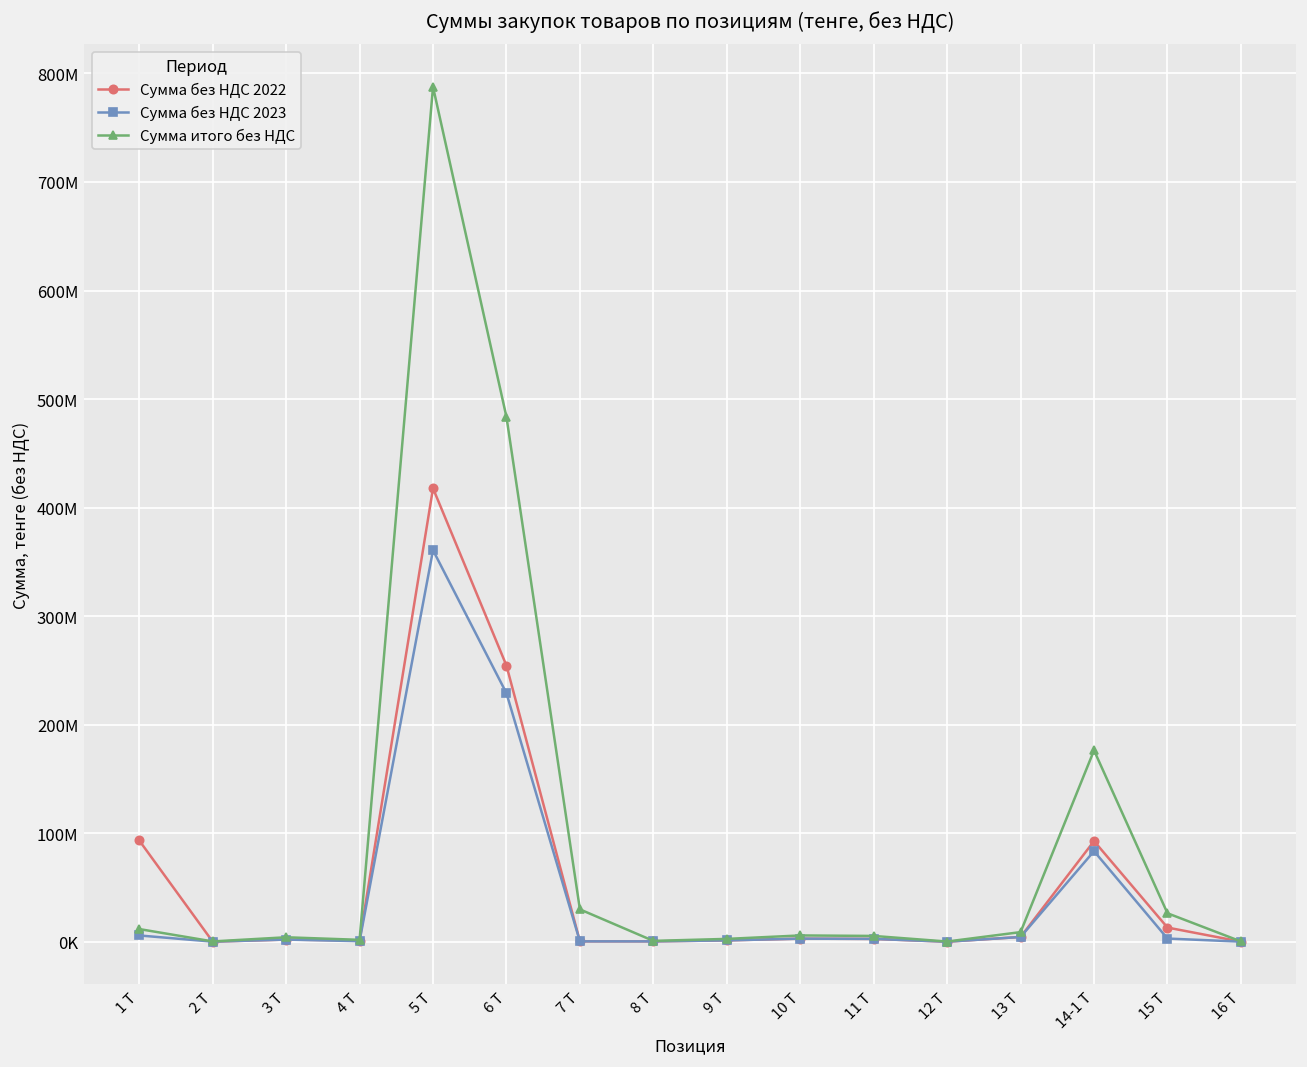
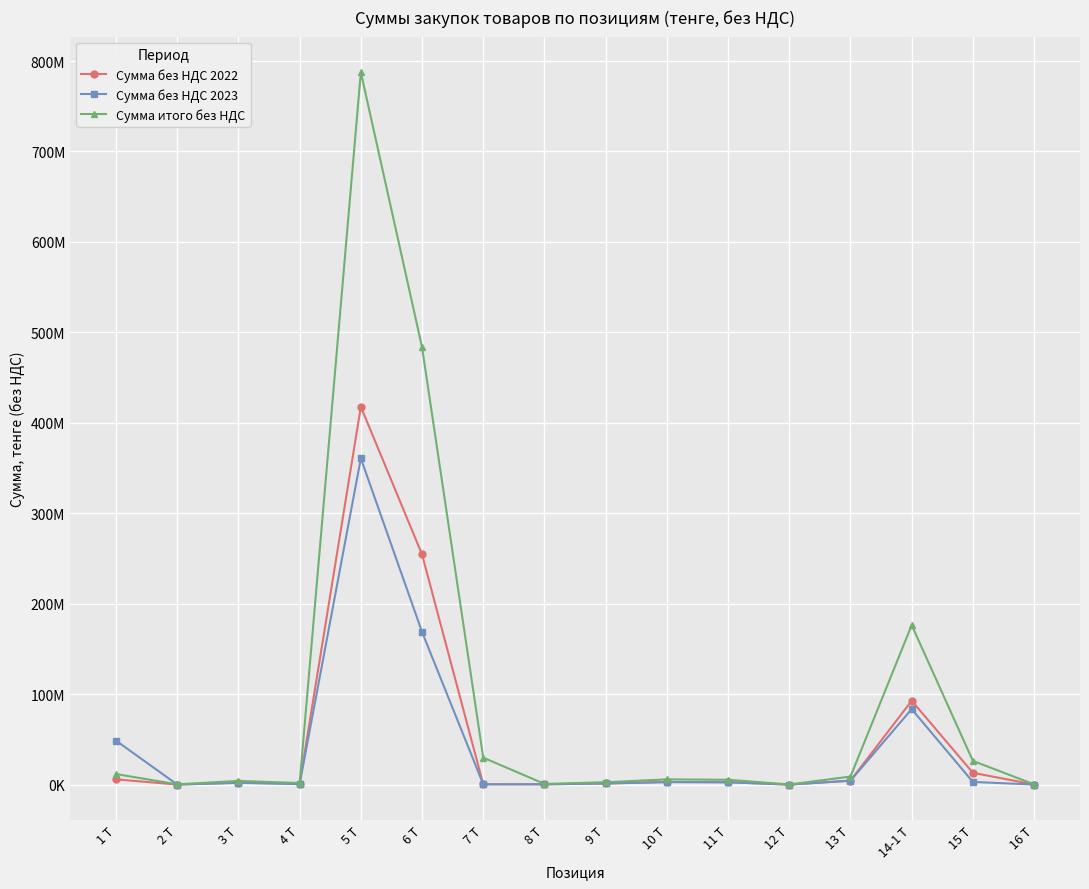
Сумма без НДС 2022, 1 Т: 90000000 -> 10000000
Сумма без НДС 2023, 1 Т: 10000000 -> 50000000
Сумма без НДС 2023, 6 Т: 230000000 -> 170000000
